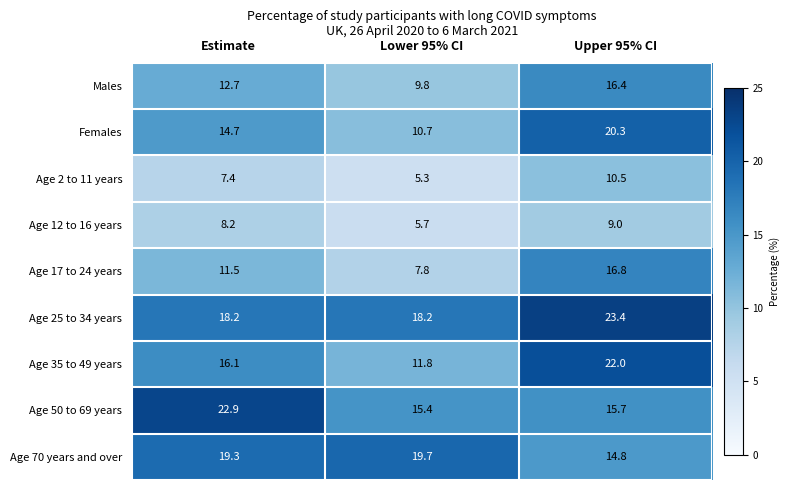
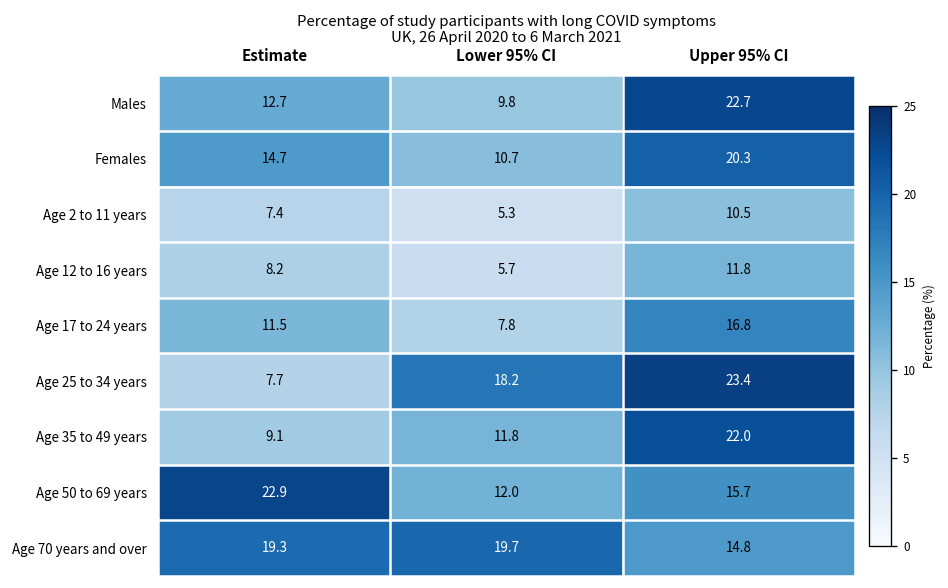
Males, Upper 95% CI: 16.4 -> 22.7
Age 12 to 16 years, Upper 95% CI: 9.0 -> 11.8
Age 25 to 34 years, Estimate: 18.2 -> 7.7
Age 35 to 49 years, Estimate: 16.1 -> 9.1
Age 50 to 69 years, Lower 95% CI: 15.4 -> 12.0
